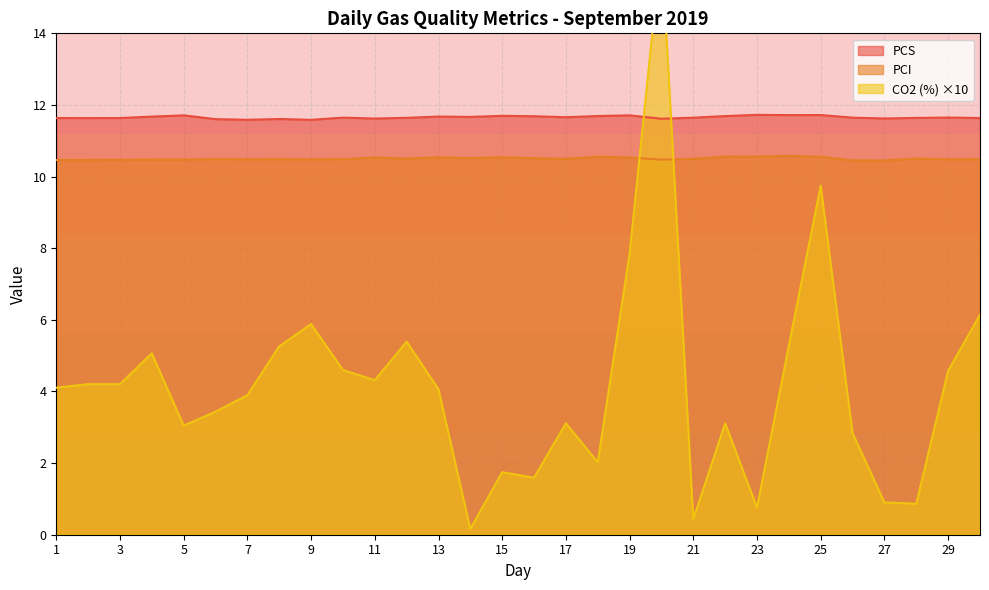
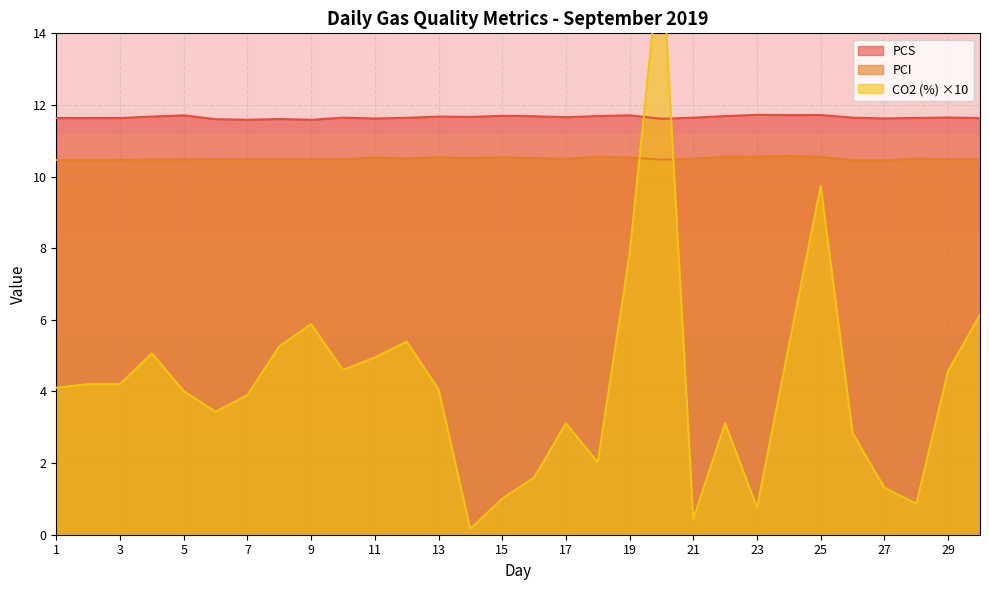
CO2 (%) ×10, 5: 3.0 -> 4.0
CO2 (%) ×10, 11: 4.3 -> 4.9
CO2 (%) ×10, 15: 1.7 -> 1.0
CO2 (%) ×10, 27: 0.9 -> 1.3
